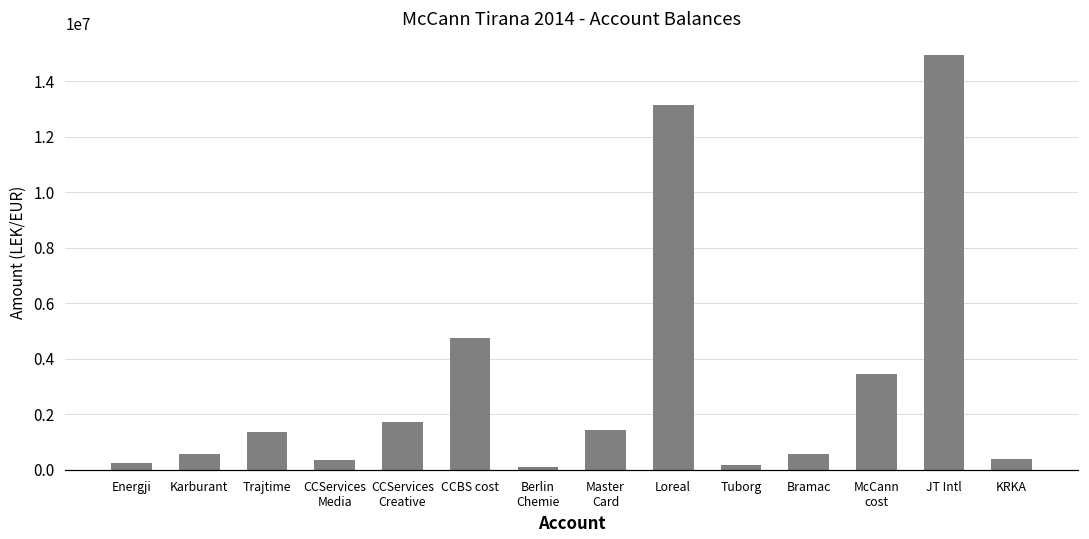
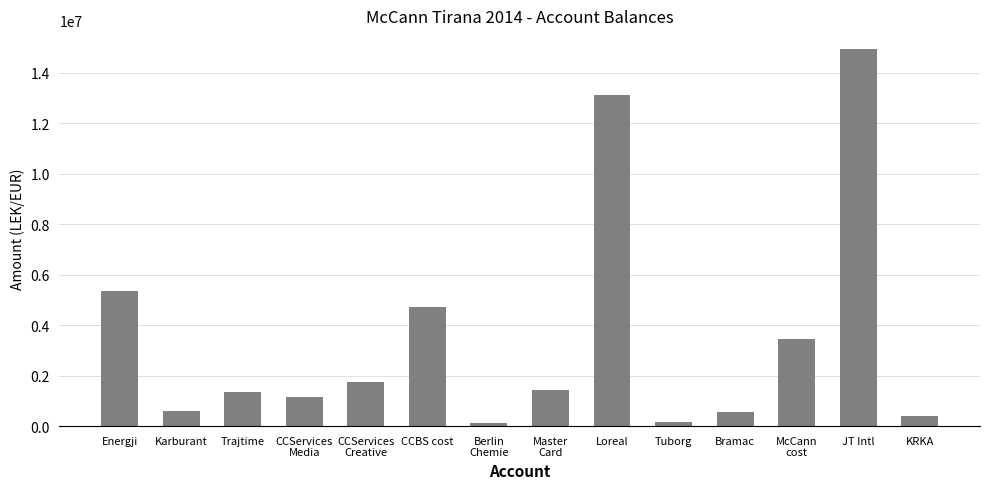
Energji: 300000 -> 5300000
CCServices Media: 400000 -> 1100000
